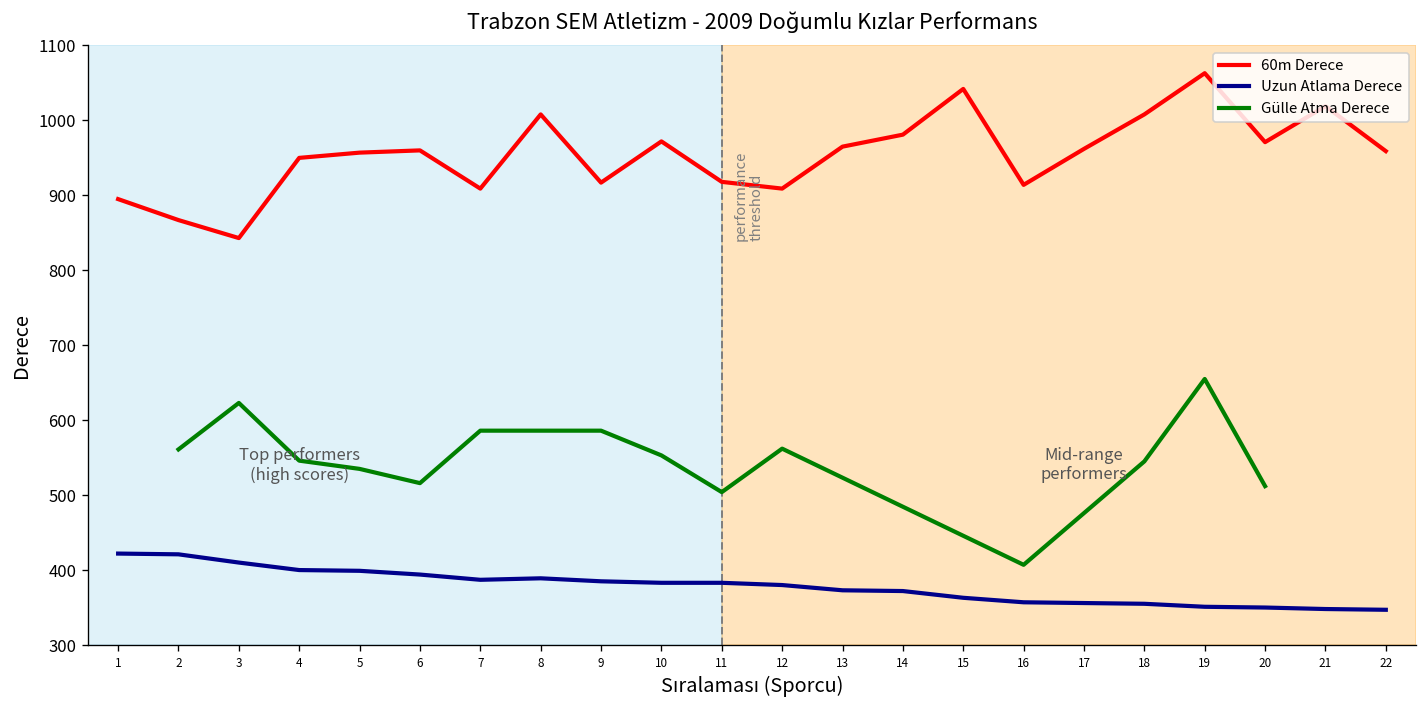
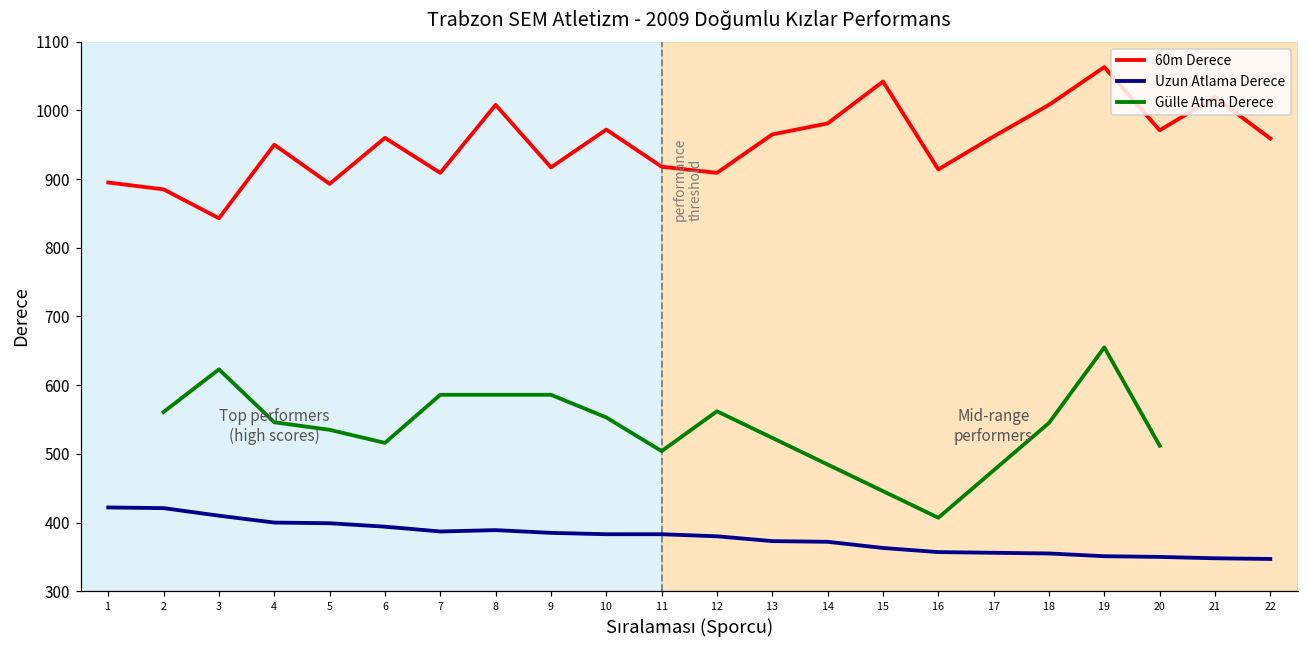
60m Derece, 2: 870 -> 890
60m Derece, 5: 960 -> 890
